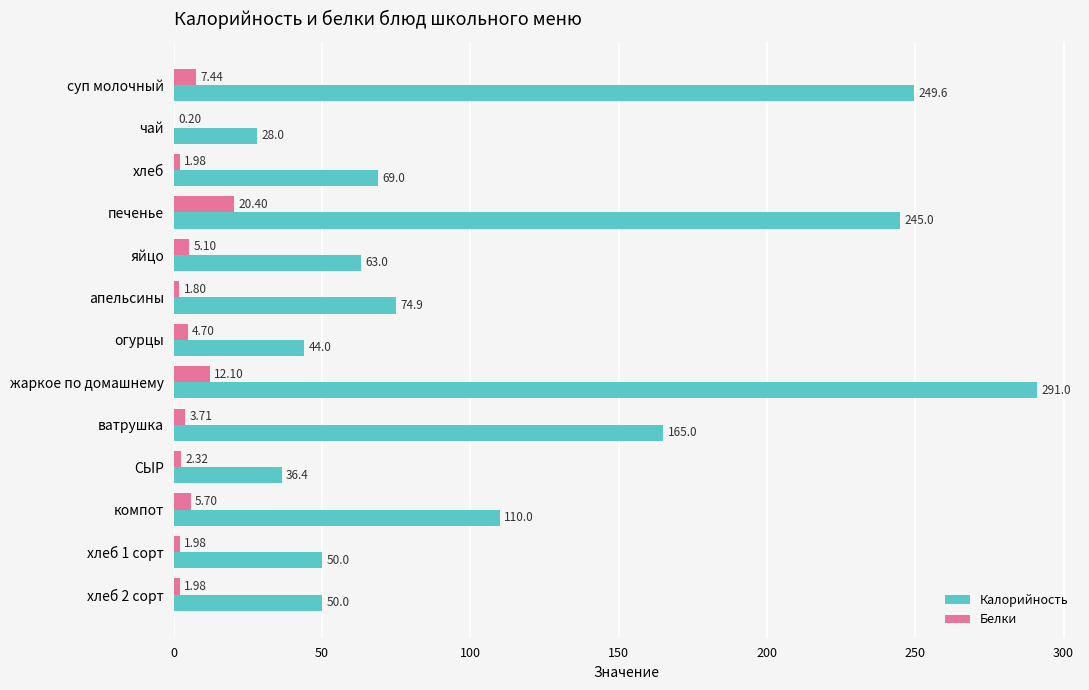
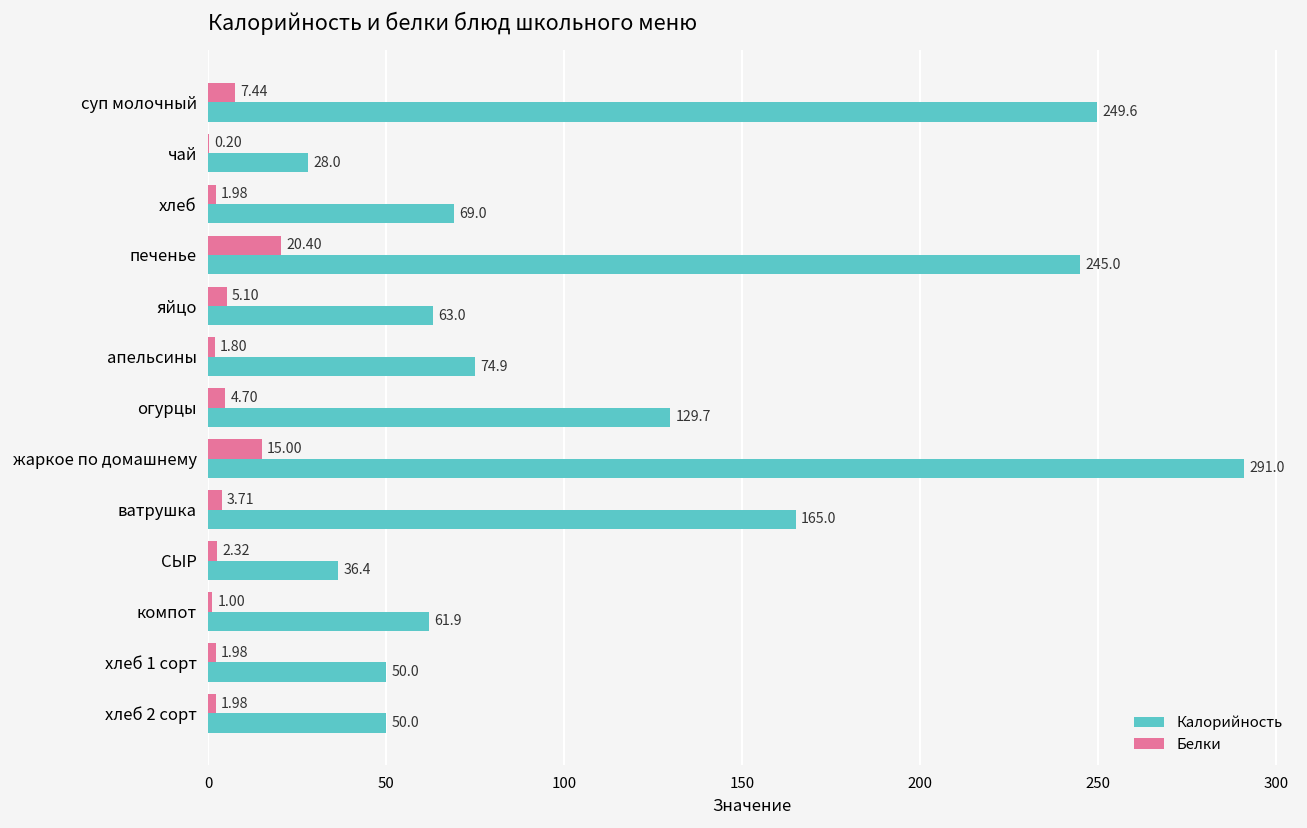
Калорийность, огурцы: 44.0 -> 129.7
Белки, жаркое по домашнему: 12.10 -> 15.00
Белки, компот: 5.70 -> 1.00
Калорийность, компот: 110.0 -> 61.9
